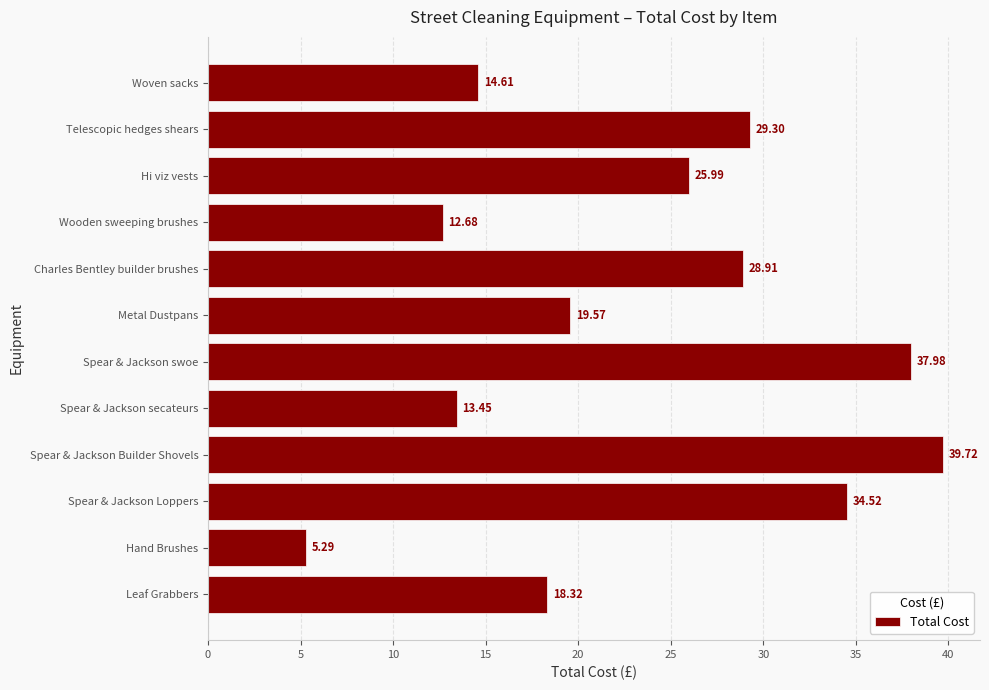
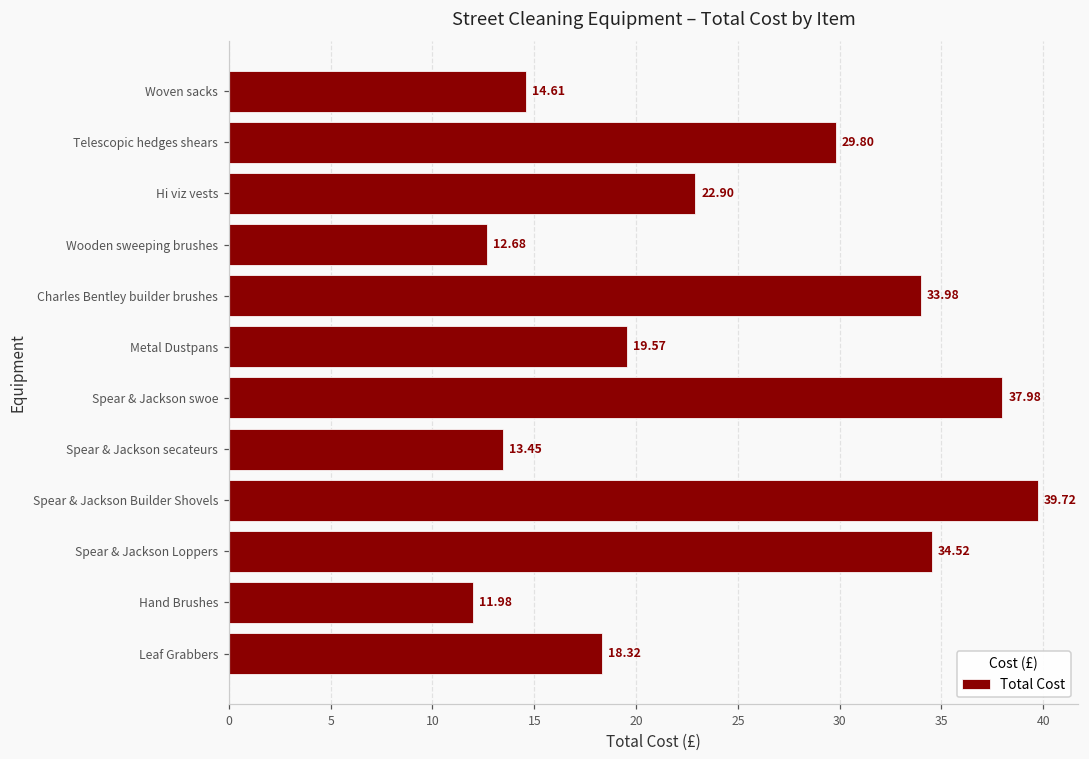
Telescopic hedges shears: 29.30 -> 29.80
Hi viz vests: 25.99 -> 22.90
Charles Bentley builder brushes: 28.91 -> 33.98
Hand Brushes: 5.29 -> 11.98
